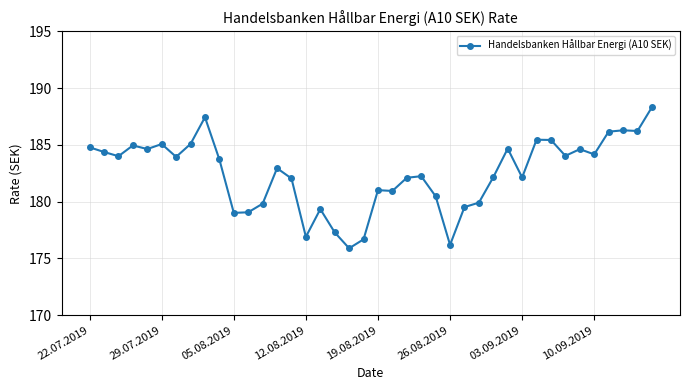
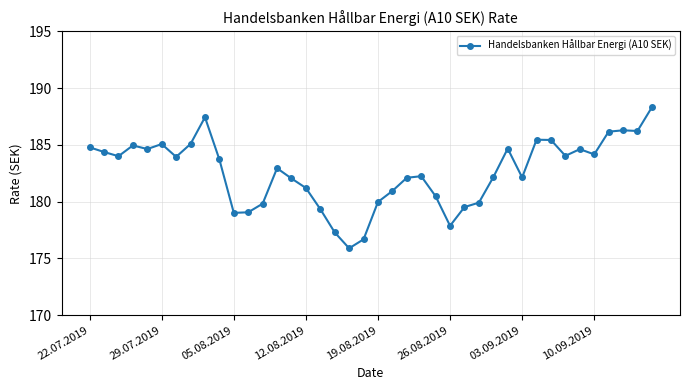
12.08.2019: 176.9 -> 181.2
19.08.2019: 181.0 -> 180.0
26.08.2019: 176.2 -> 177.9
